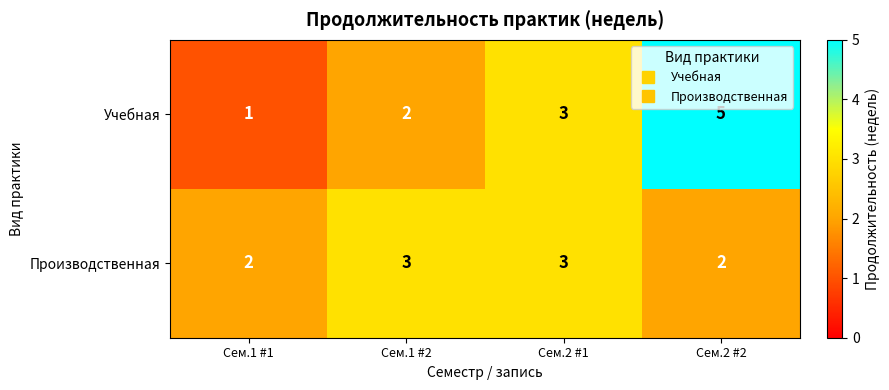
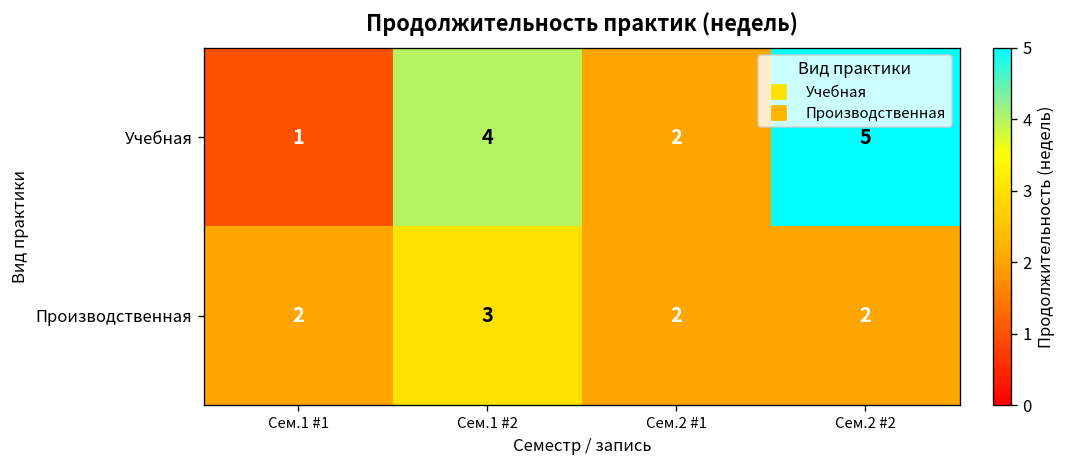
Учебная, Сем.1 #2: 2 -> 4
Учебная, Сем.2 #1: 3 -> 2
Производственная, Сем.2 #1: 3 -> 2
